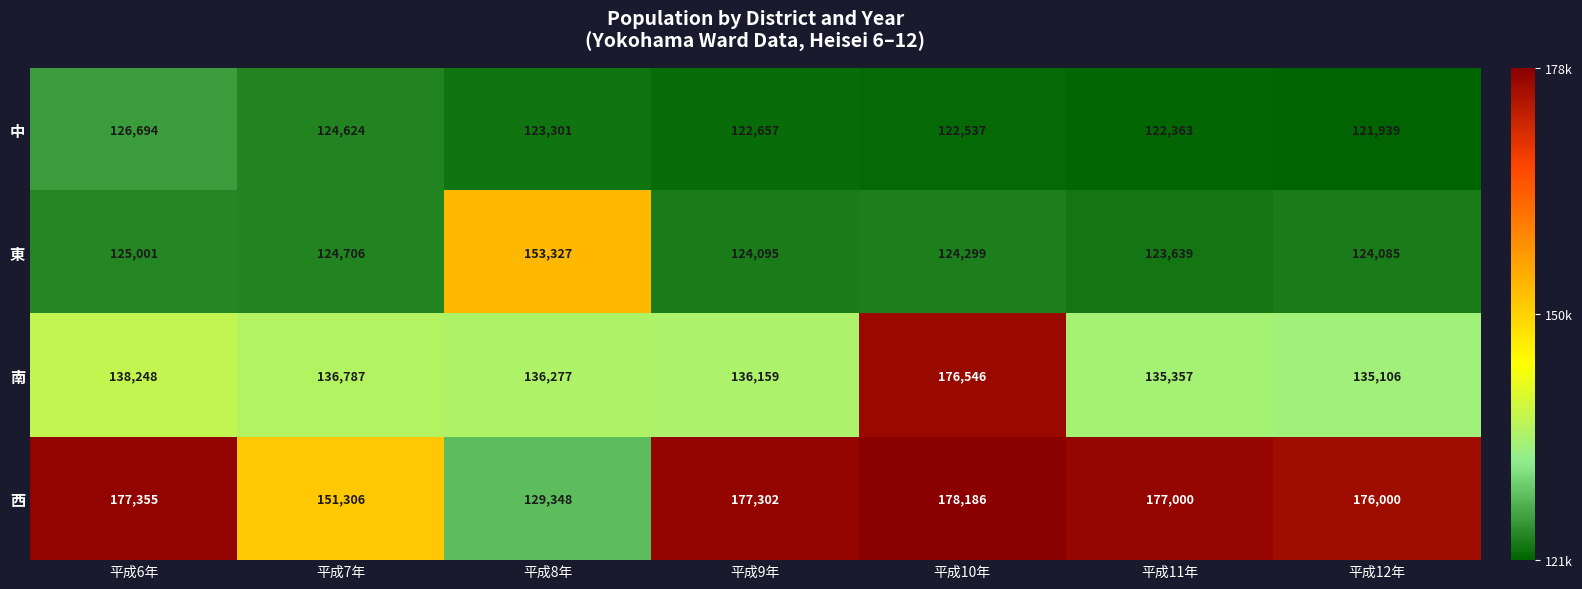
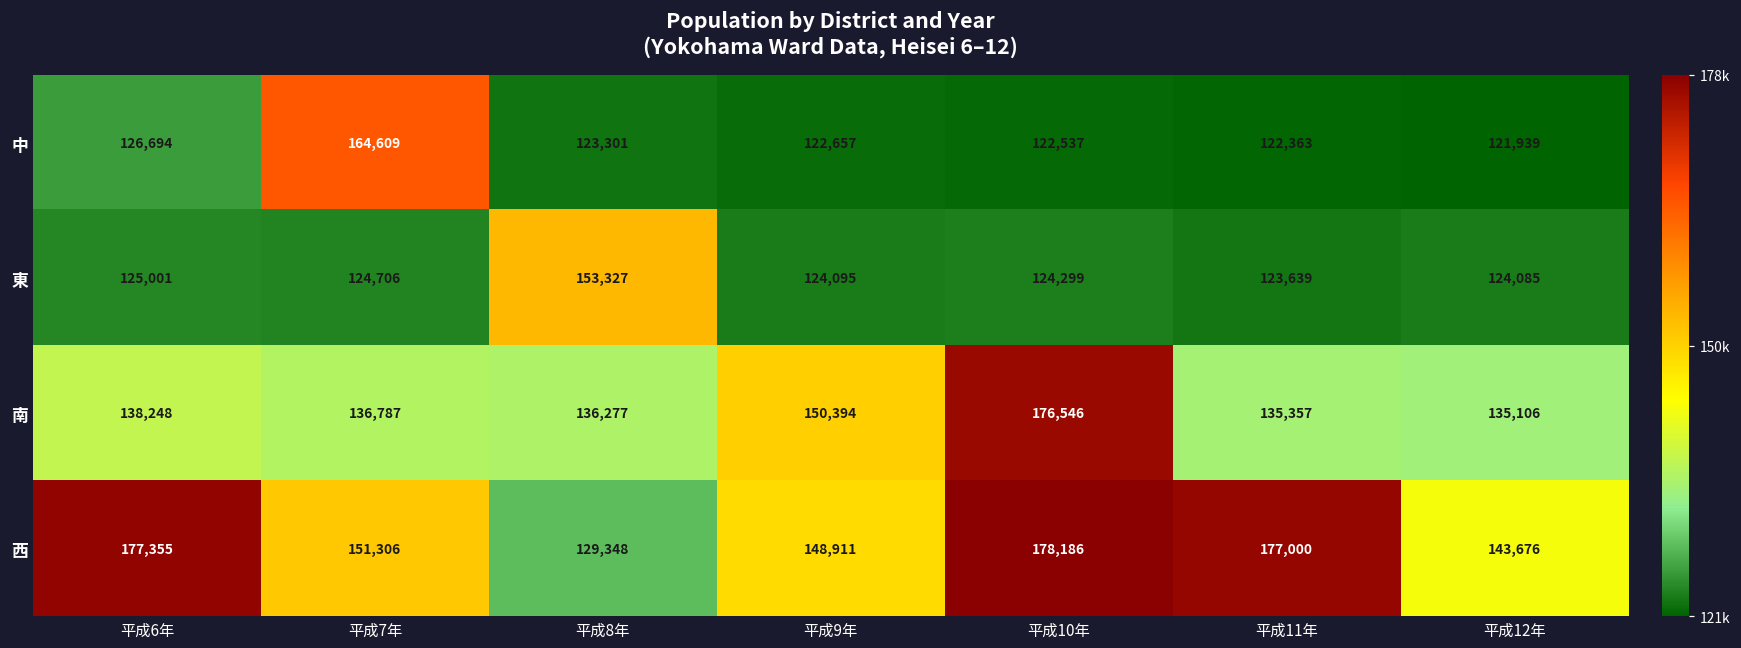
中, 平成7年: 124,624 -> 164,609
南, 平成9年: 136,159 -> 150,394
西, 平成9年: 177,302 -> 148,911
西, 平成12年: 176,000 -> 143,676
